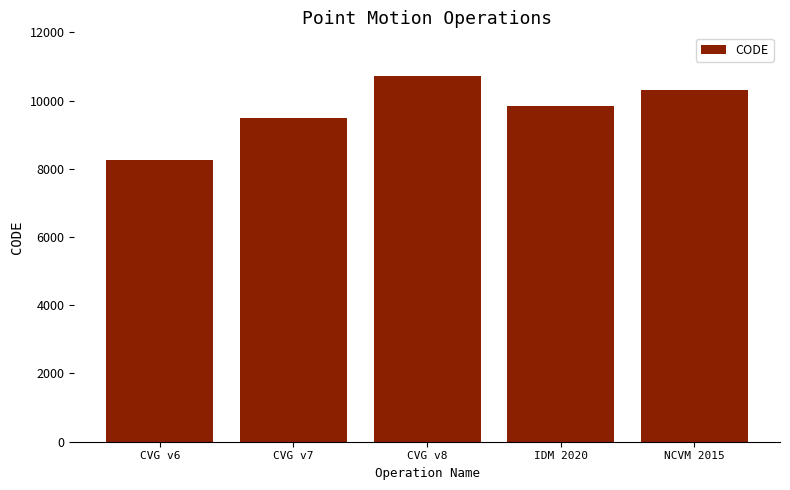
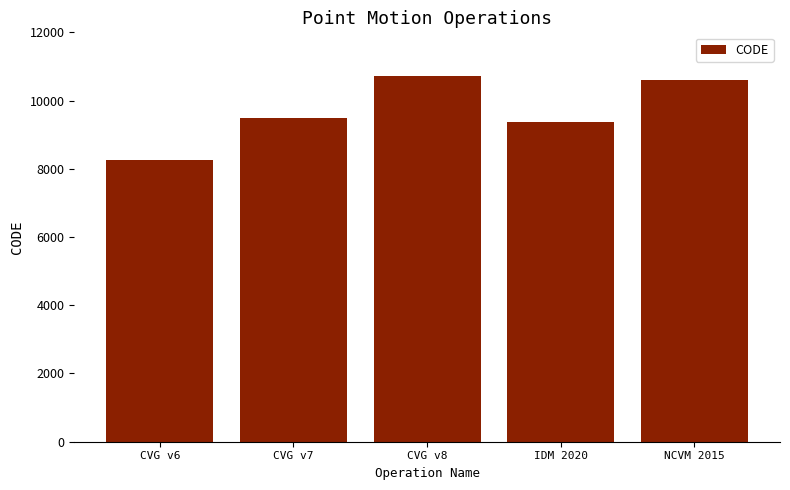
IDM 2020: 9900 -> 9400
NCVM 2015: 10300 -> 10600
